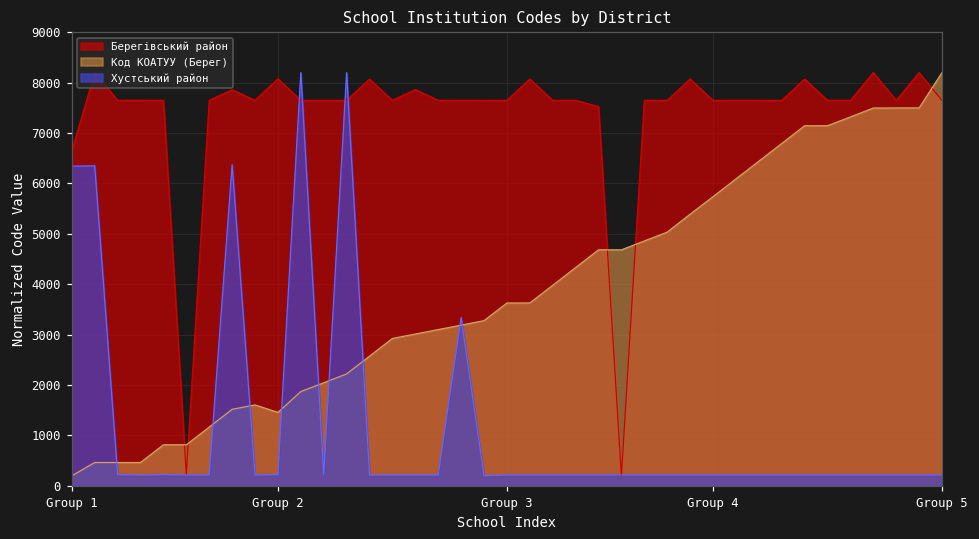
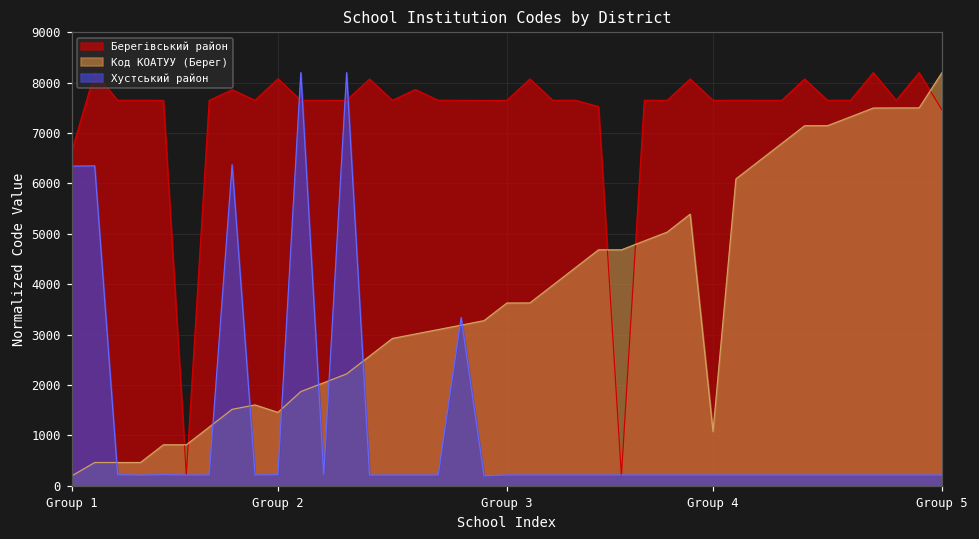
Код КОАТУУ (Берег), Group 4: 5700 -> 1100
Берегівський район, Group 5: 7600 -> 7500
